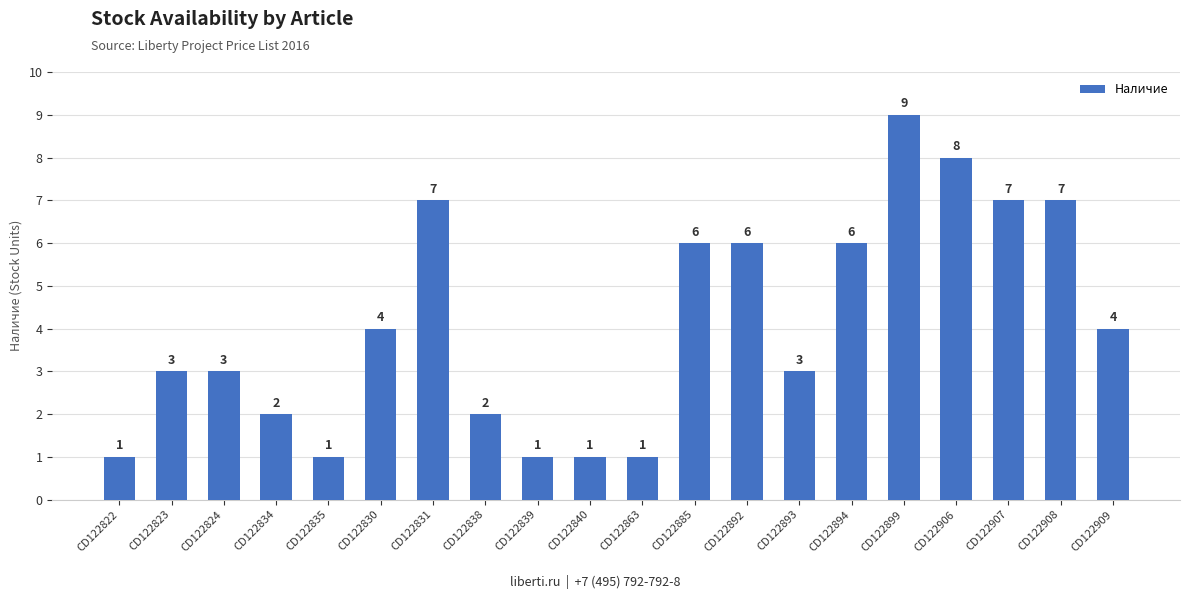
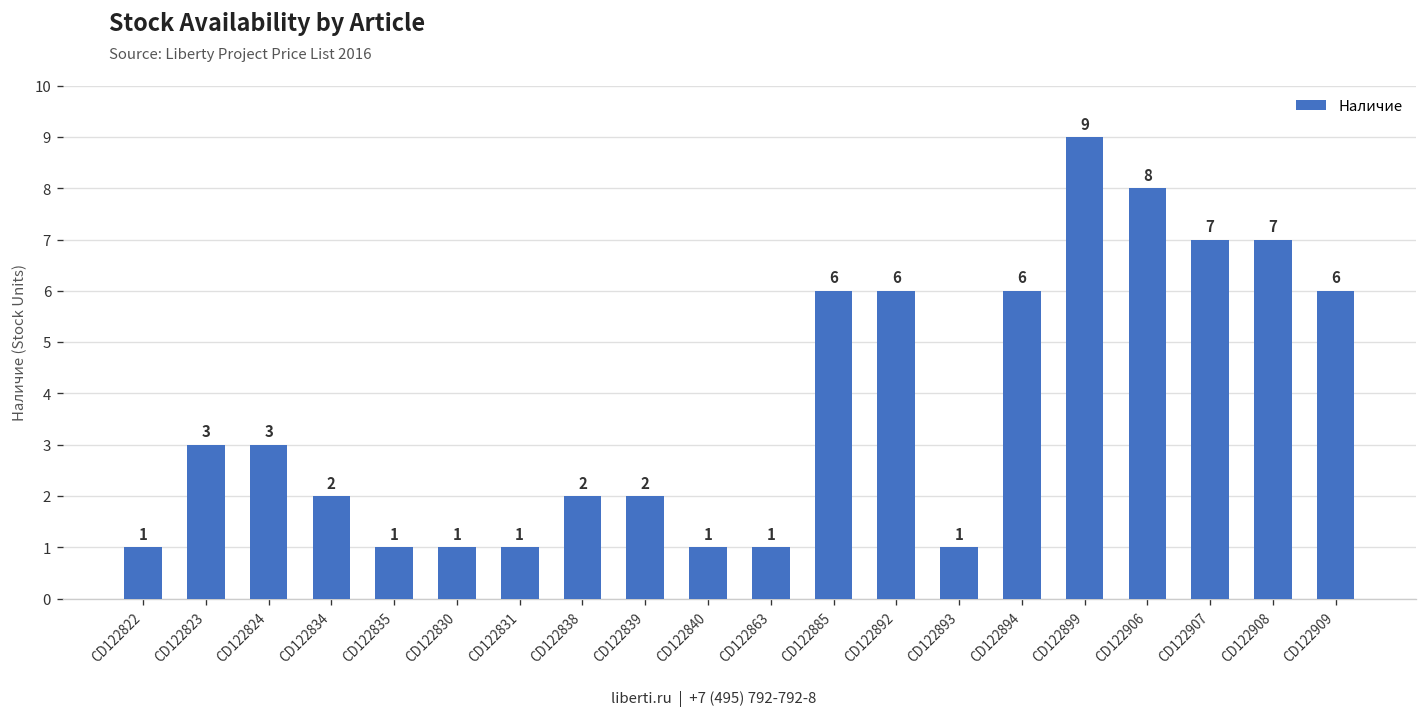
CD122830: 4 -> 1
CD122831: 7 -> 1
CD122839: 1 -> 2
CD122893: 3 -> 1
CD122909: 4 -> 6
